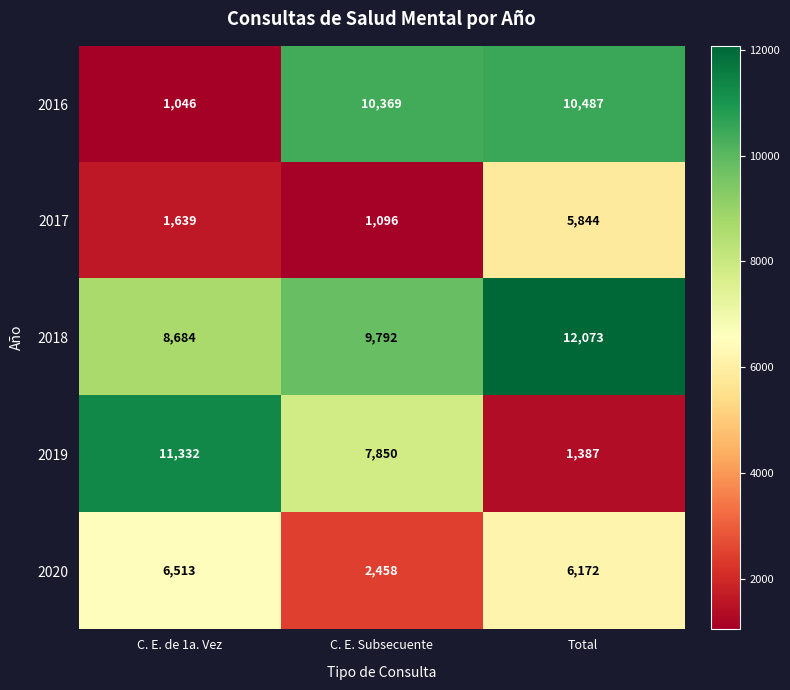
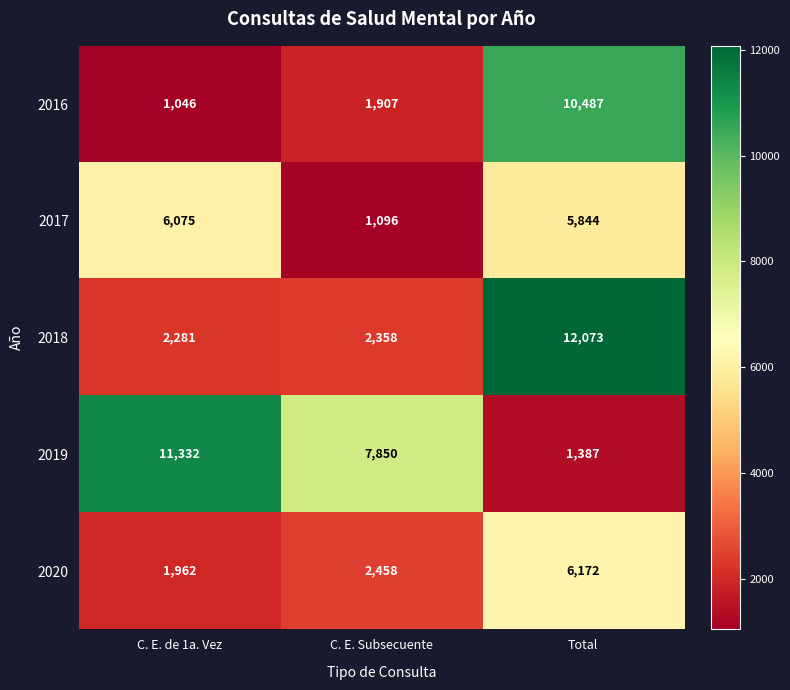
2016, C. E. Subsecuente: 10,369 -> 1,907
2017, C. E. de 1a. Vez: 1,639 -> 6,075
2018, C. E. de 1a. Vez: 8,684 -> 2,281
2018, C. E. Subsecuente: 9,792 -> 2,358
2020, C. E. de 1a. Vez: 6,513 -> 1,962
